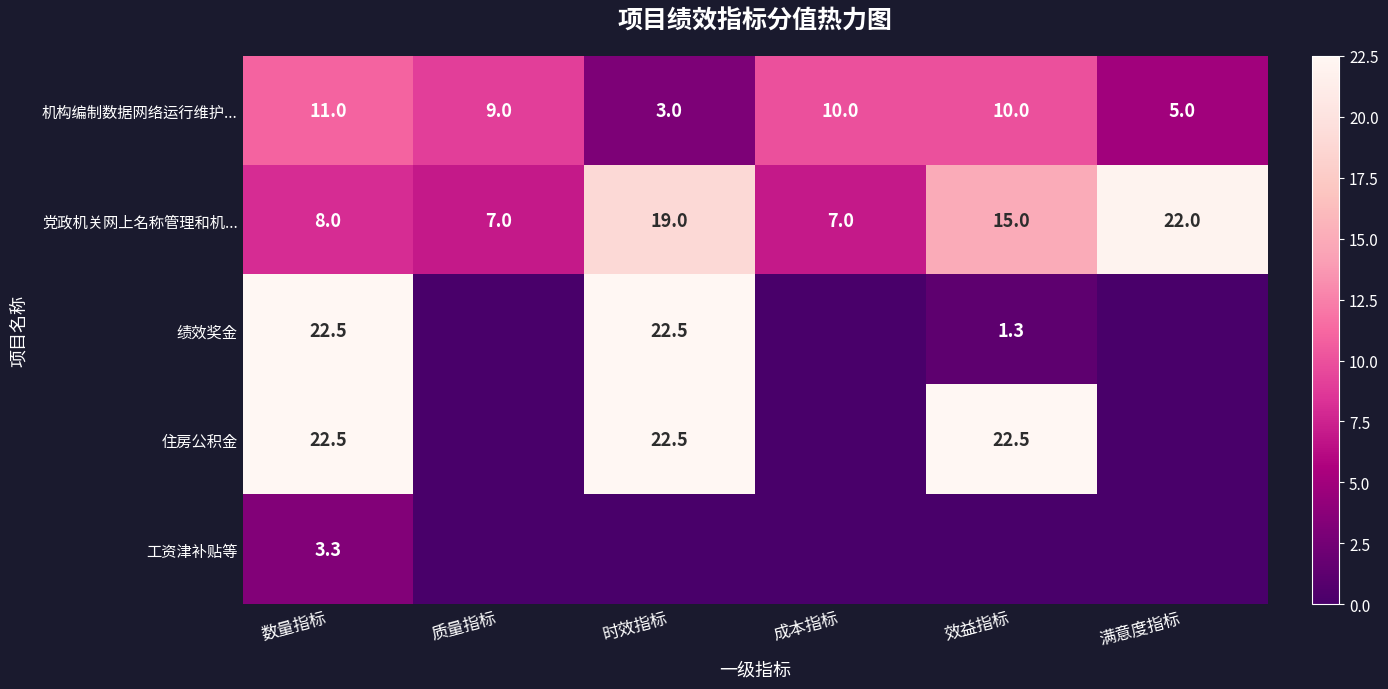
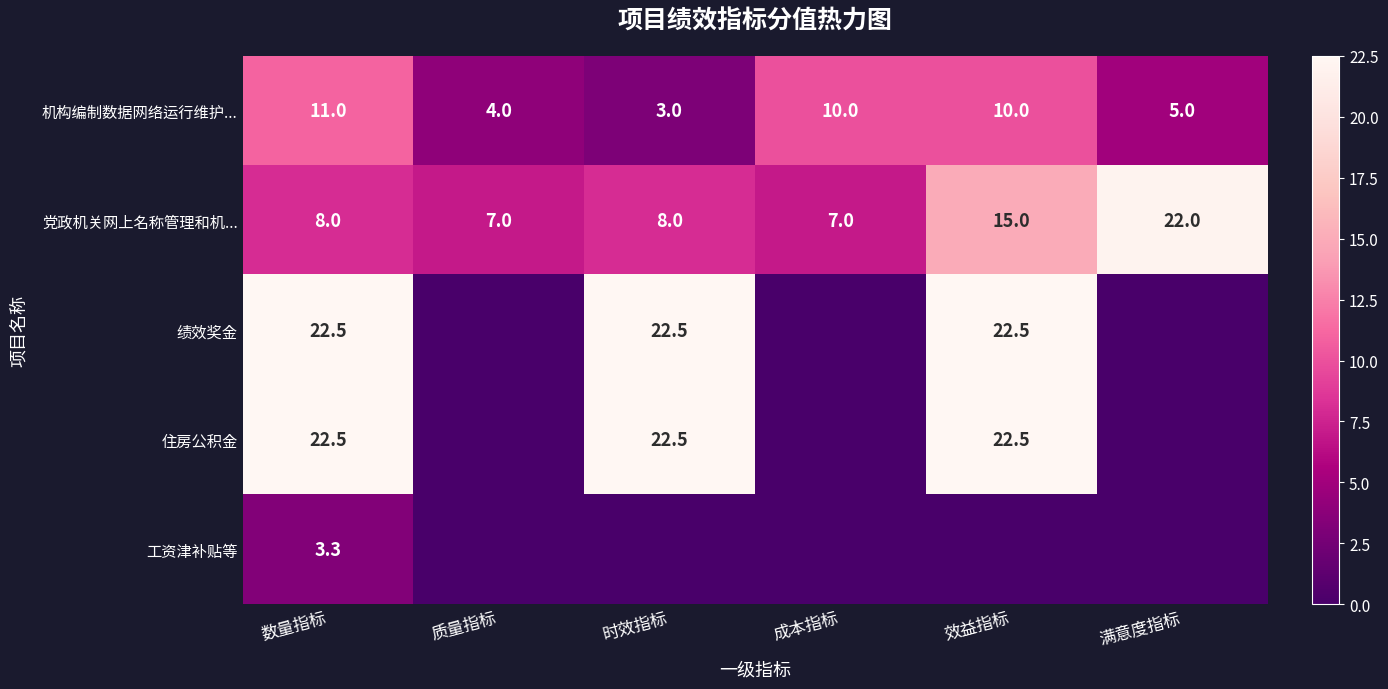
机构编制数据网络运行维护..., 质量指标: 9.0 -> 4.0
党政机关网上名称管理和机..., 时效指标: 19.0 -> 8.0
绩效奖金, 效益指标: 1.3 -> 22.5
